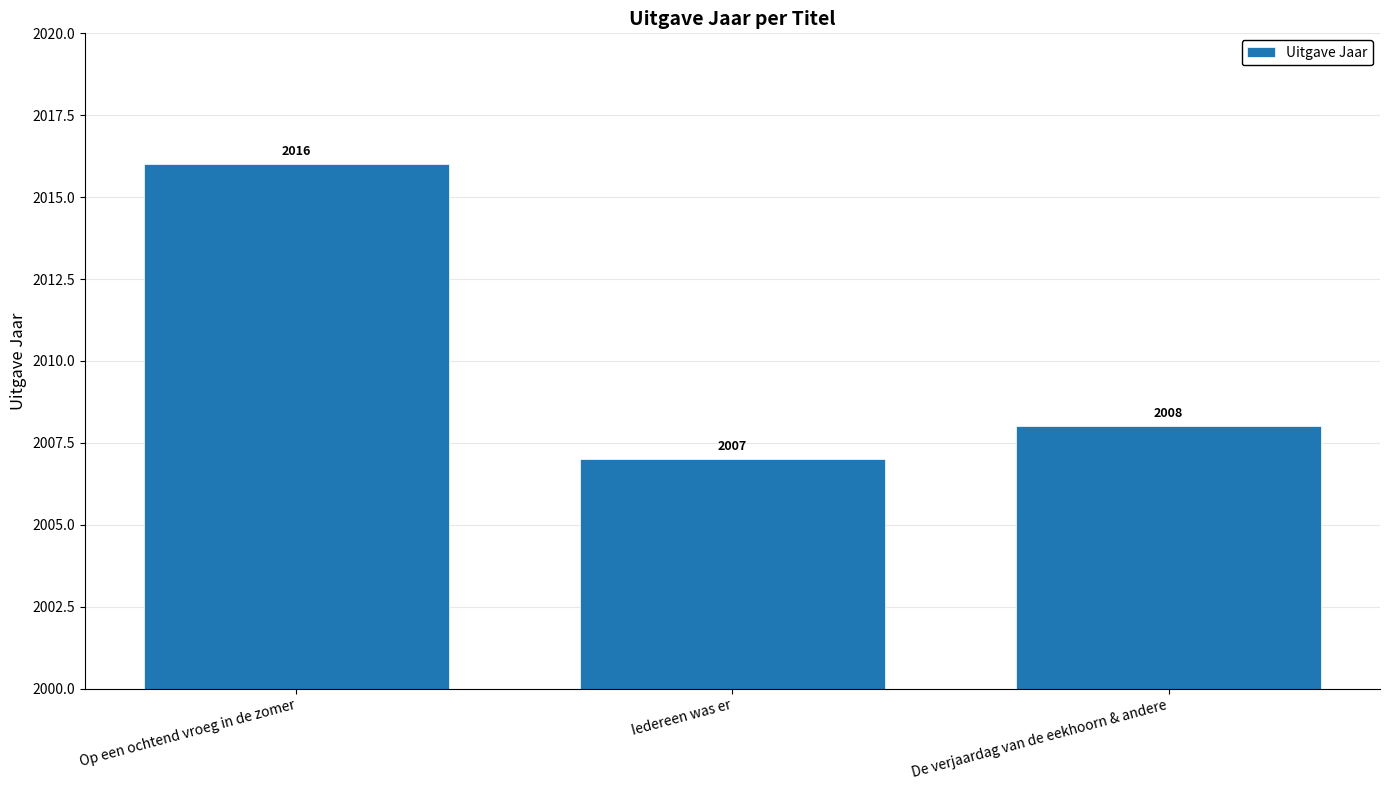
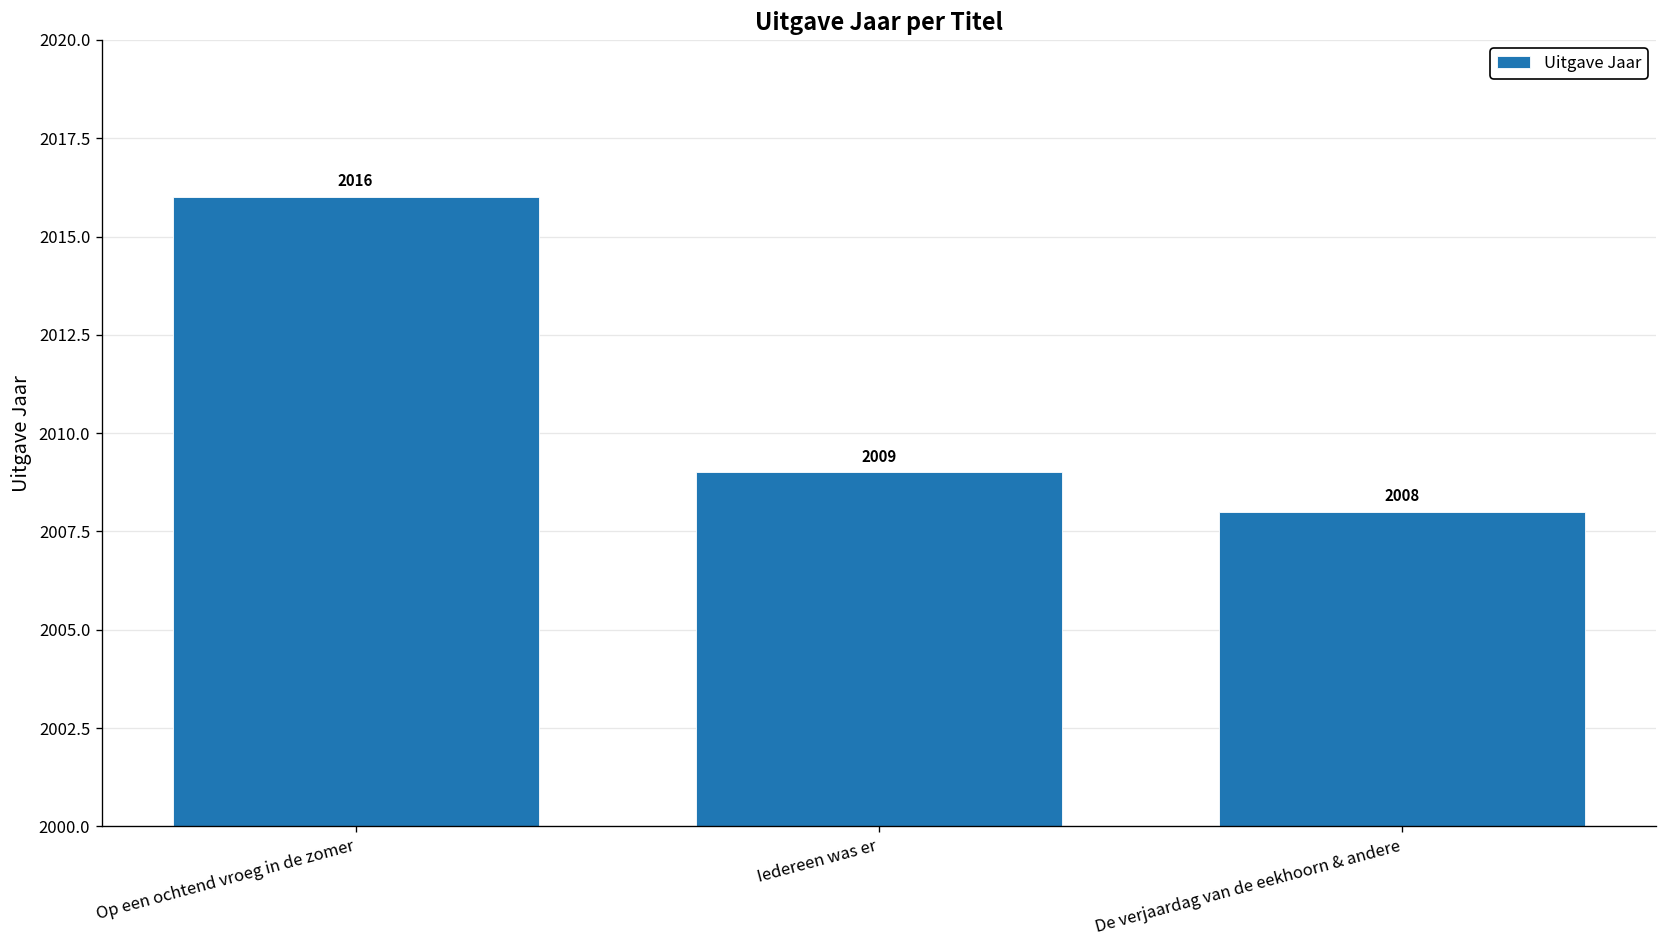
Iedereen was er: 2007 -> 2009
